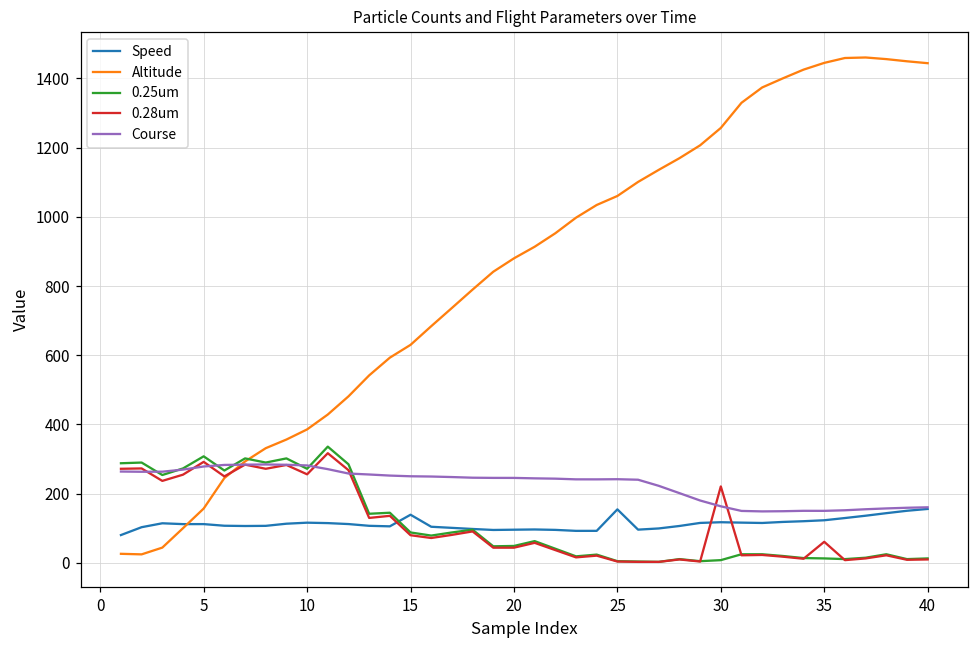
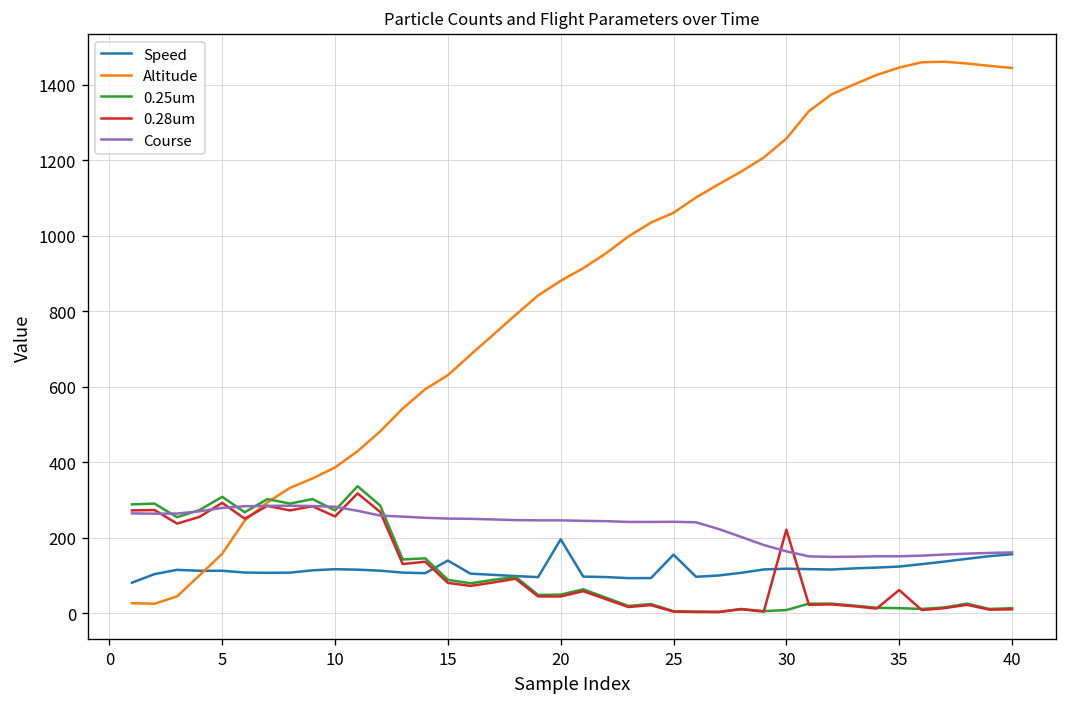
Speed, 20: 100 -> 200
